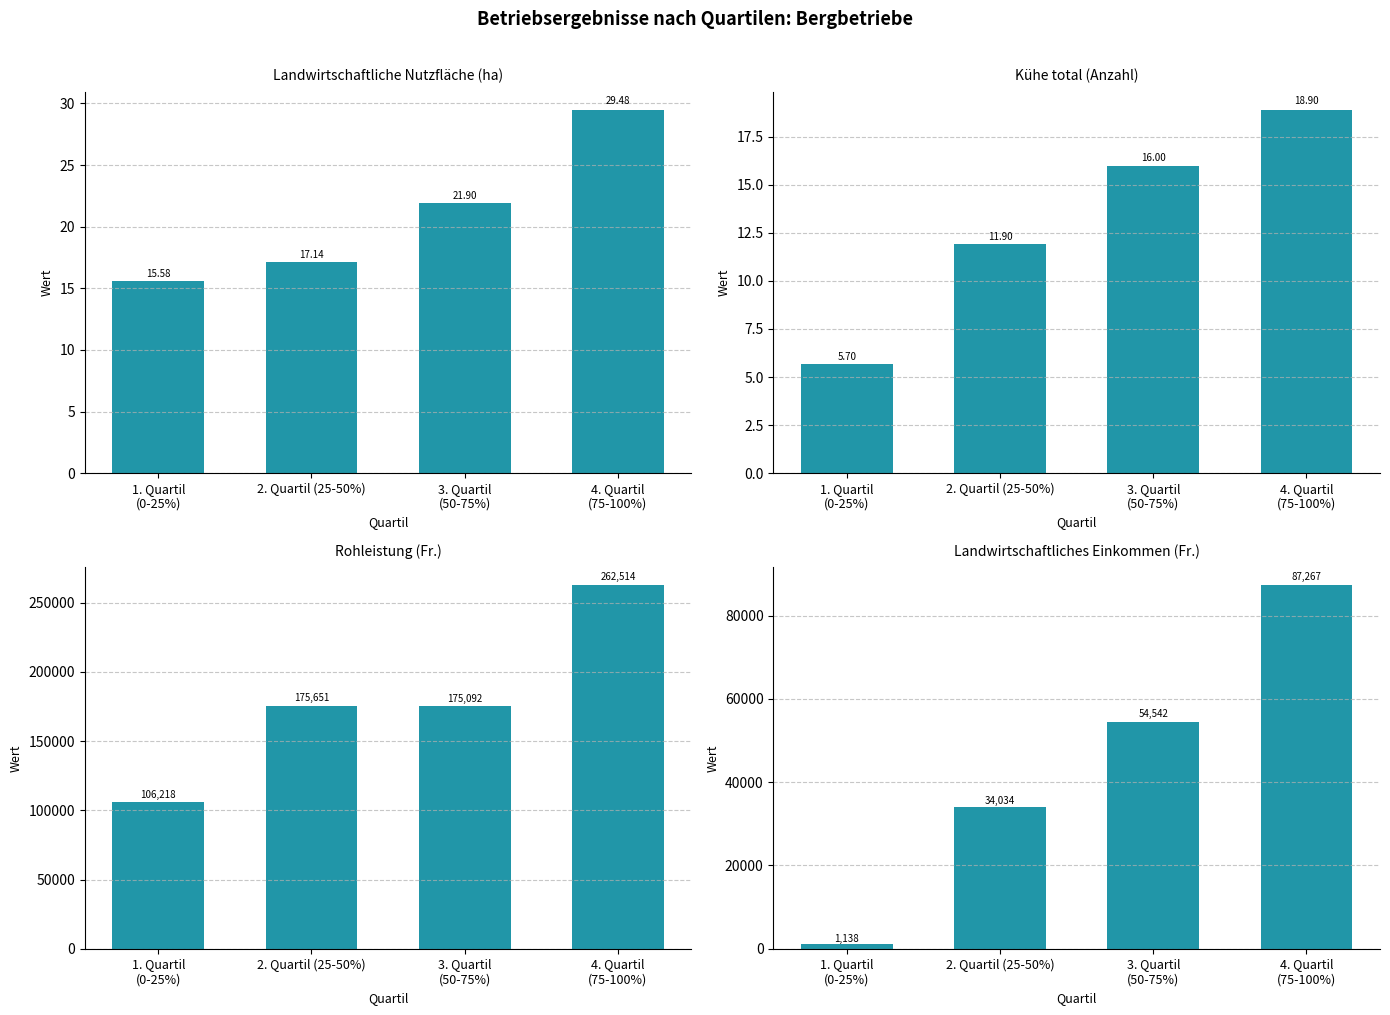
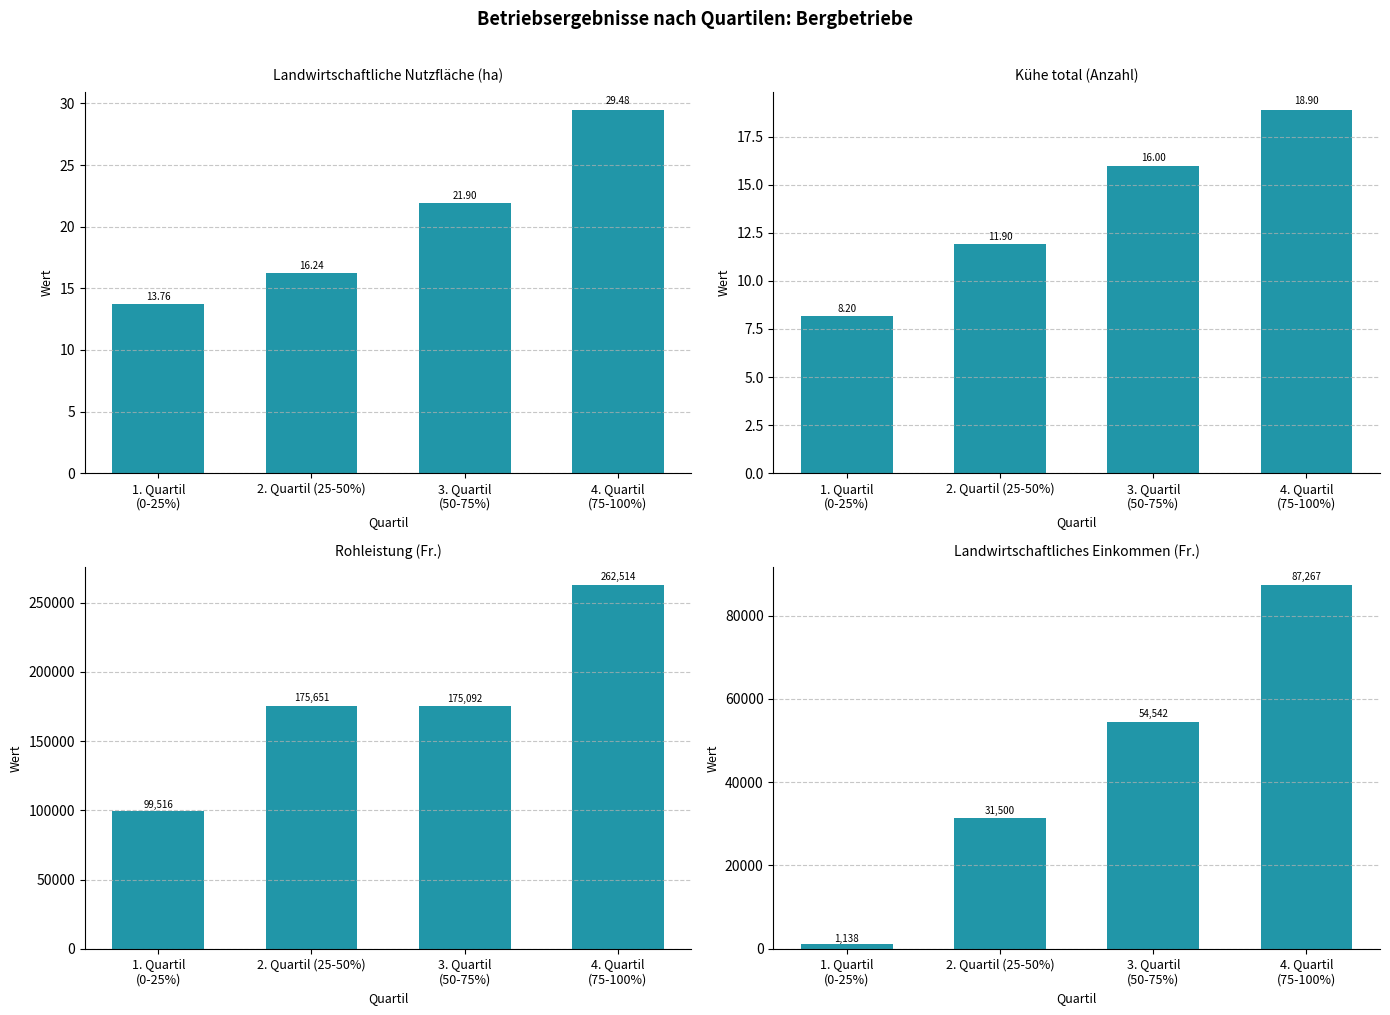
Landwirtschaftliche Nutzfläche (ha), 1. Quartil (0-25%): 15.58 -> 13.76
Landwirtschaftliche Nutzfläche (ha), 2. Quartil (25-50%): 17.14 -> 16.24
Kühe total (Anzahl), 1. Quartil (0-25%): 5.70 -> 8.20
Rohleistung (Fr.), 1. Quartil (0-25%): 106,218 -> 99,516
Landwirtschaftliches Einkommen (Fr.), 2. Quartil (25-50%): 34,034 -> 31,500
